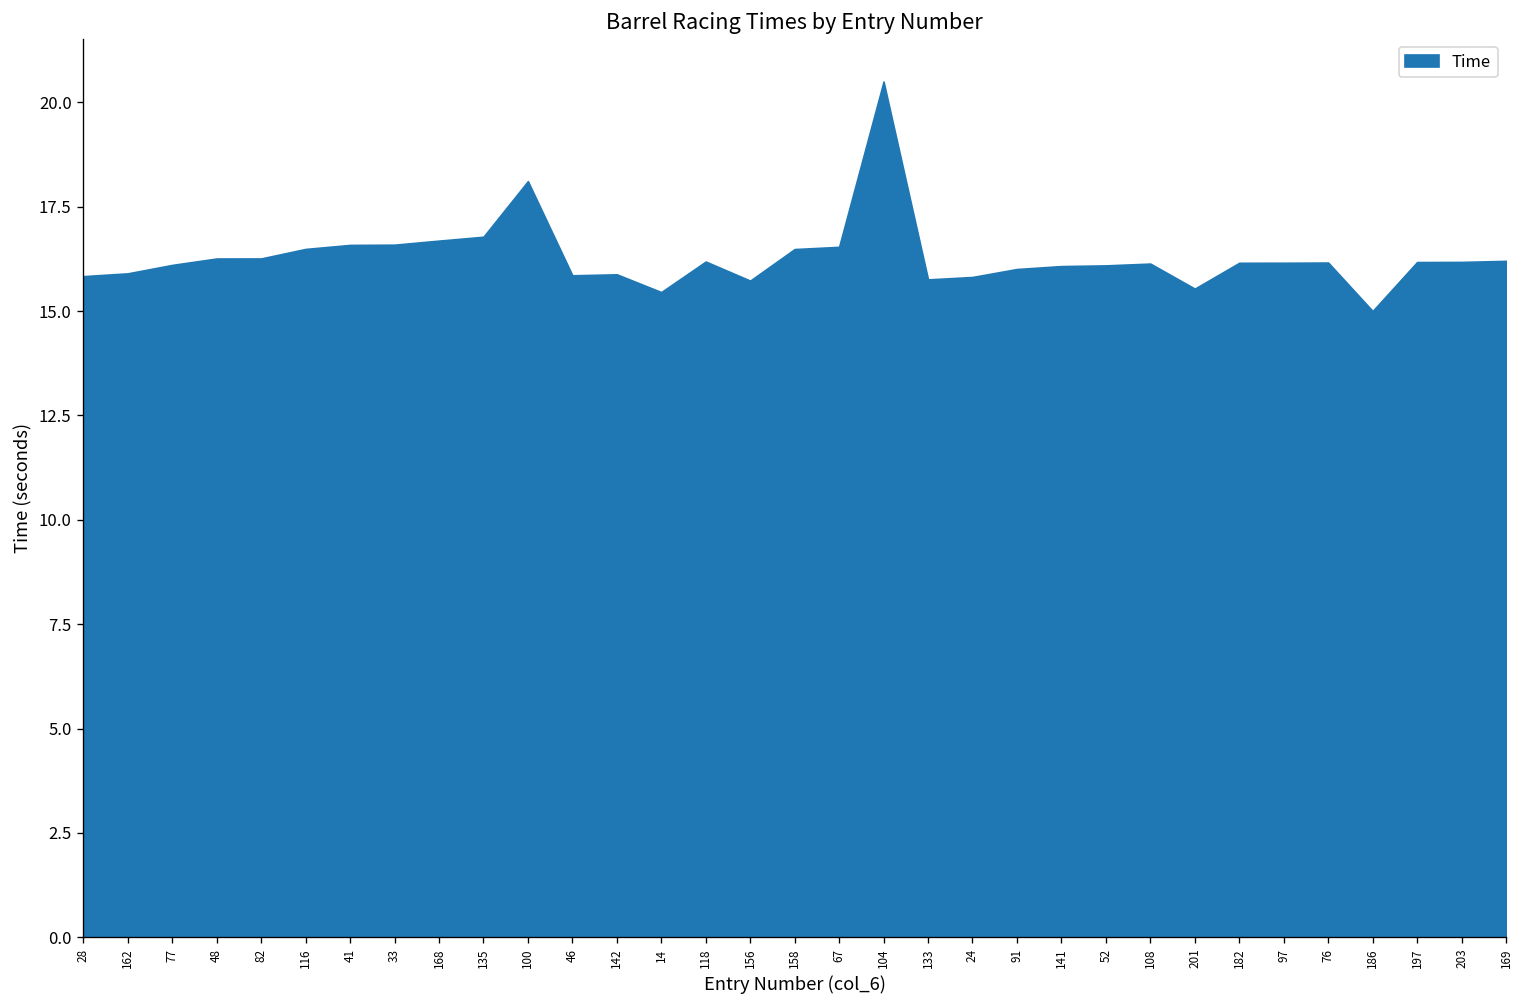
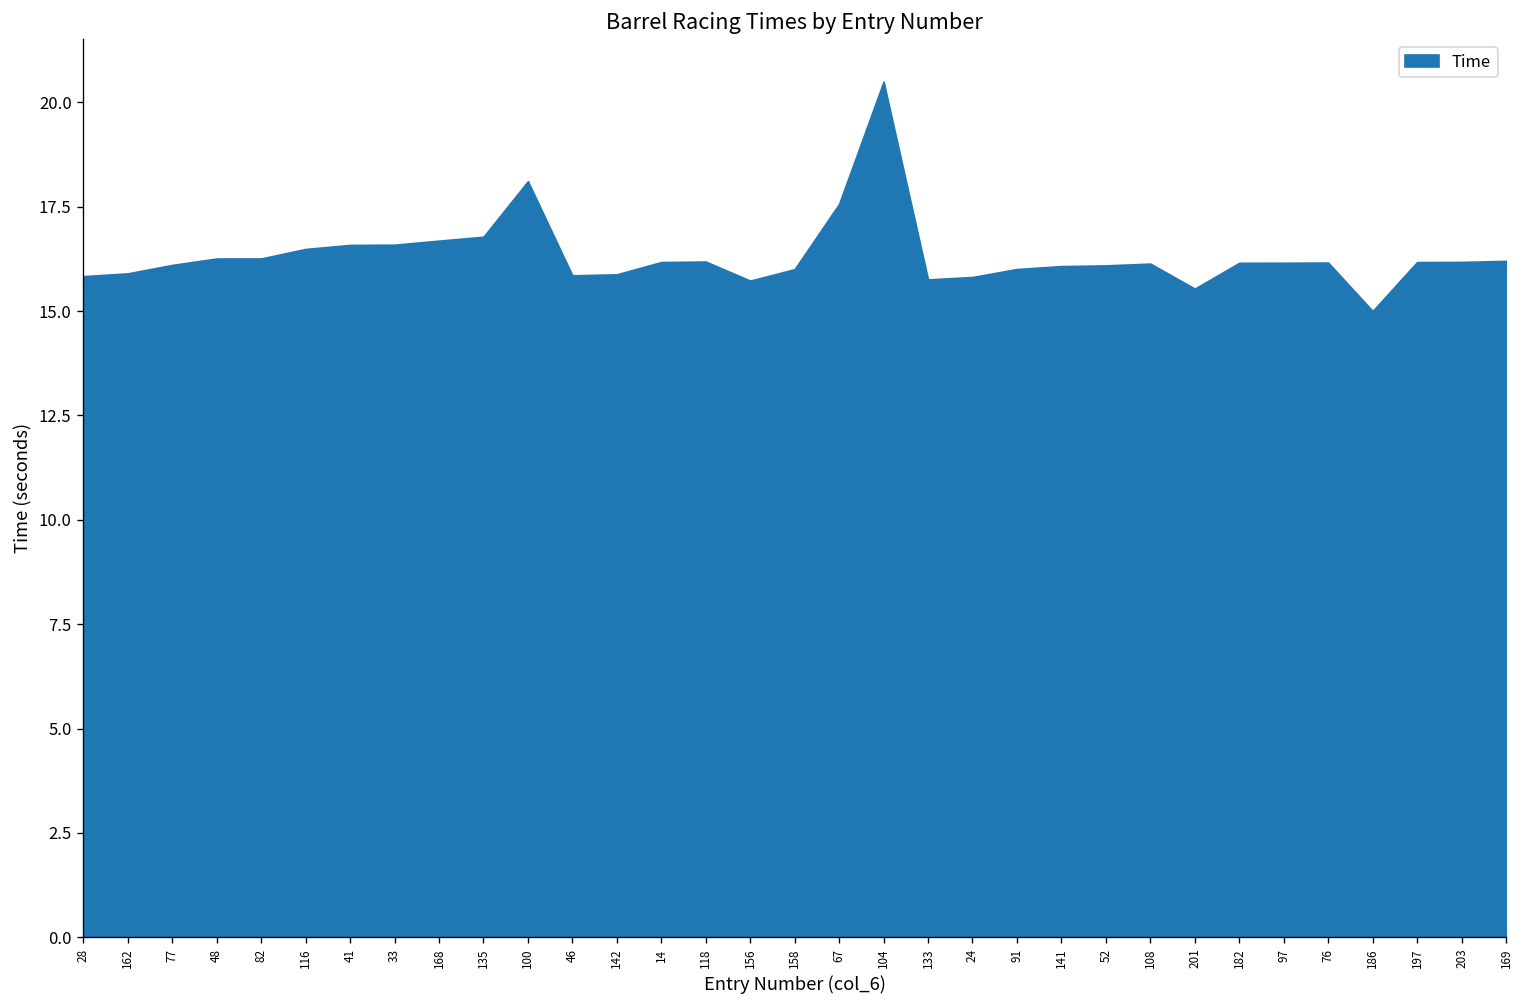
14: 15.5 -> 16.2
158: 16.5 -> 16.0
67: 16.5 -> 17.6
